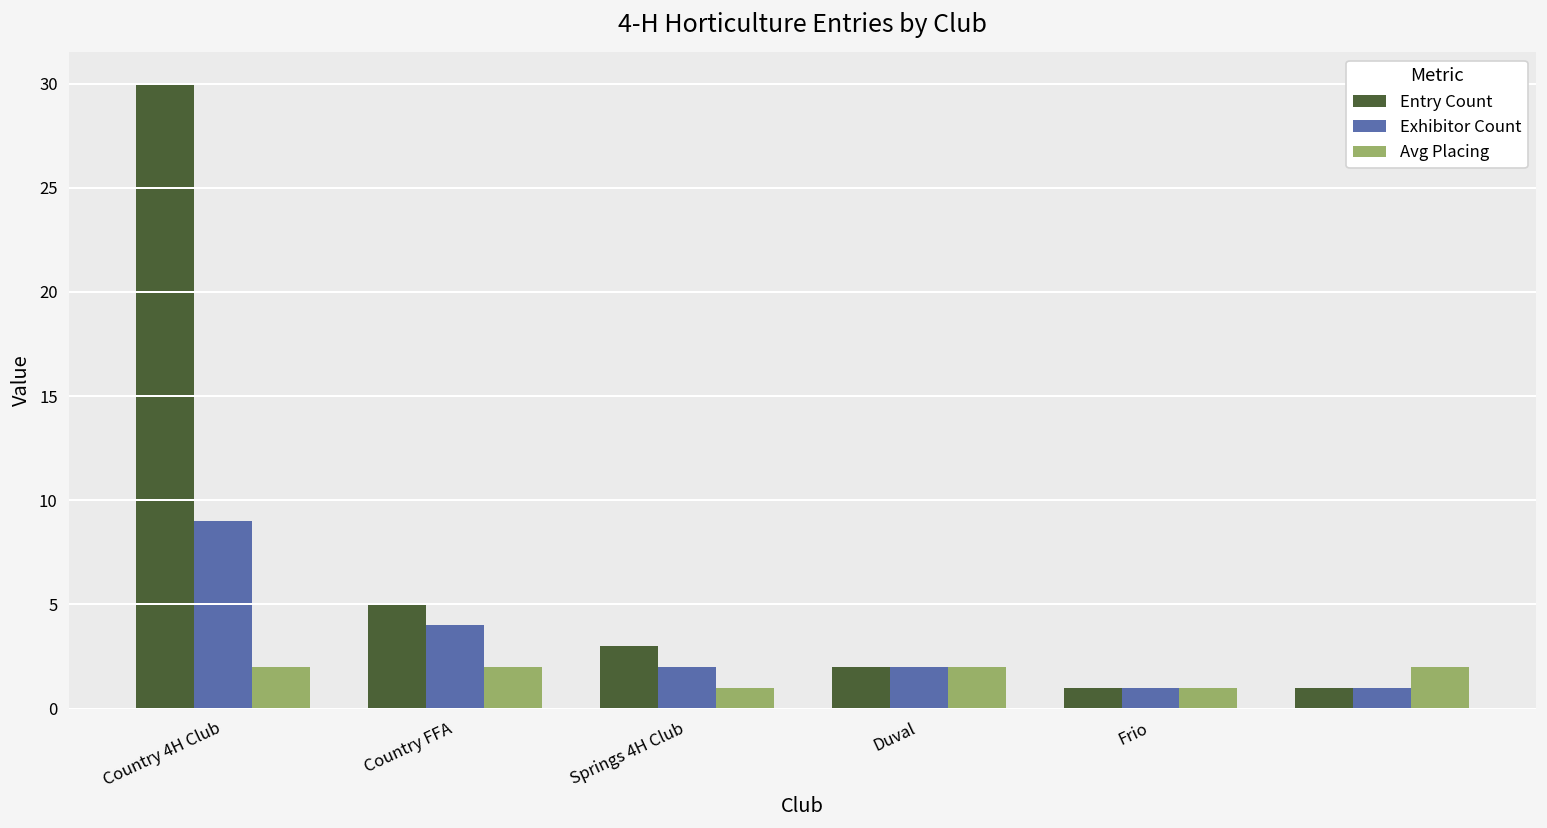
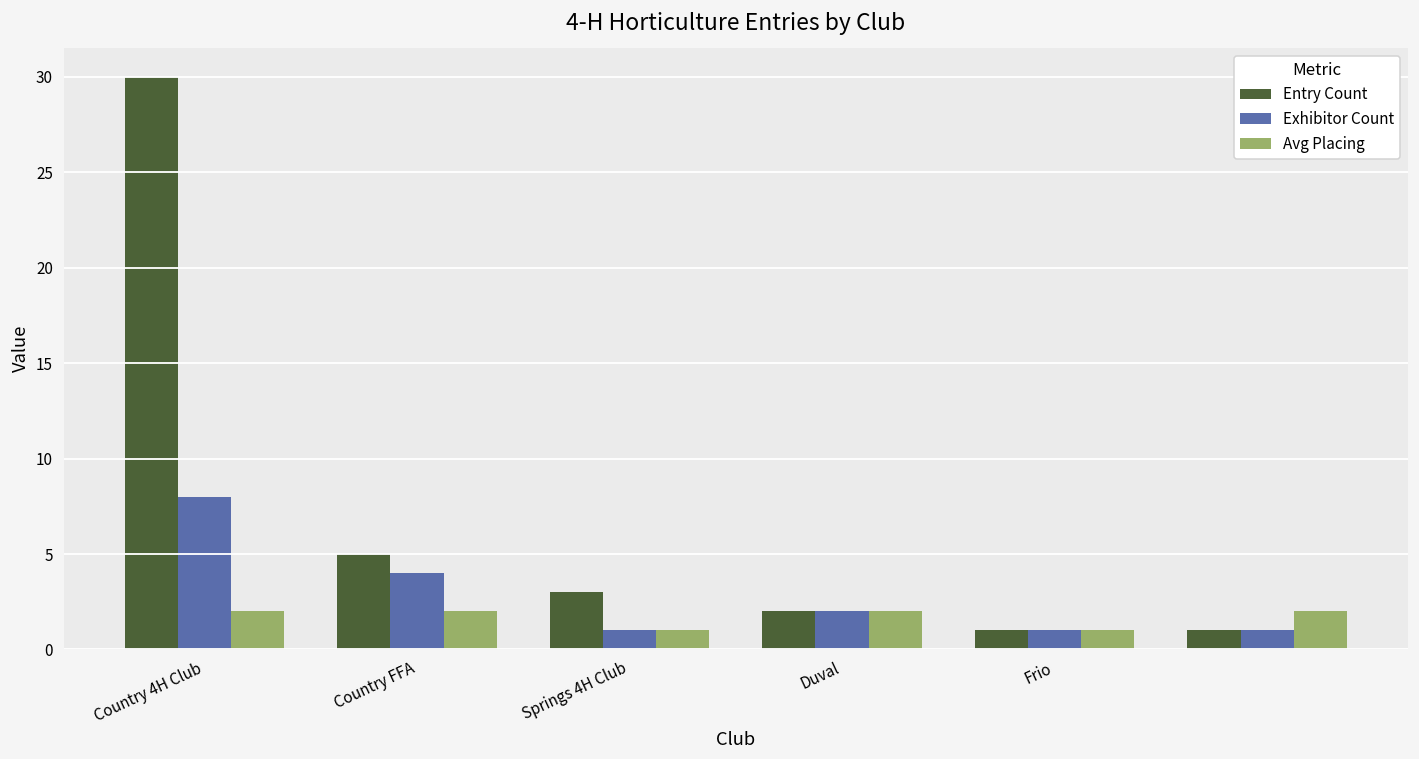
Exhibitor Count, Country 4H Club: 9 -> 8
Exhibitor Count, Springs 4H Club: 2 -> 1
